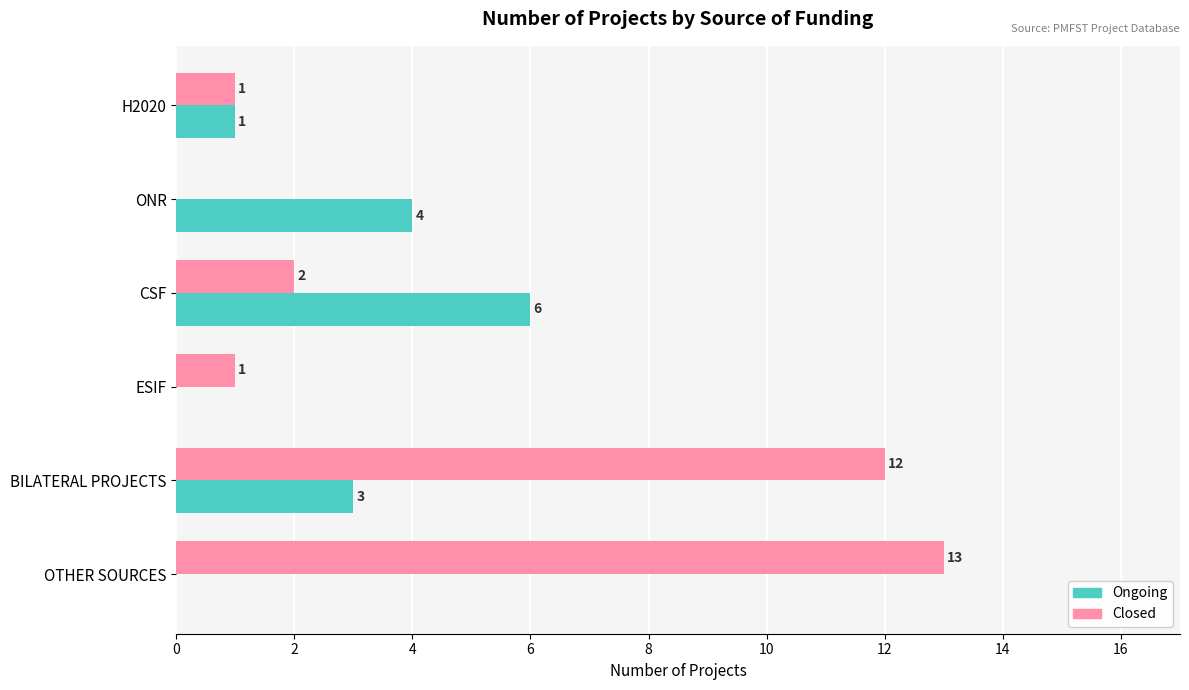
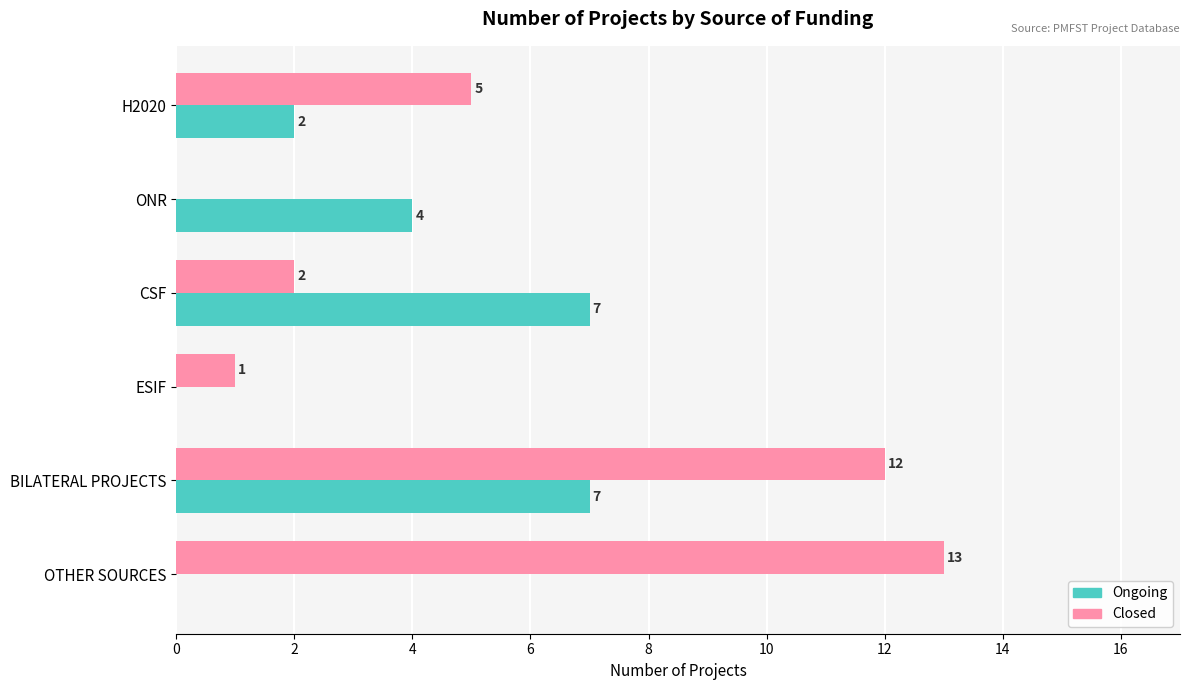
Closed, H2020: 1 -> 5
Ongoing, H2020: 1 -> 2
Ongoing, CSF: 6 -> 7
Ongoing, BILATERAL PROJECTS: 3 -> 7
